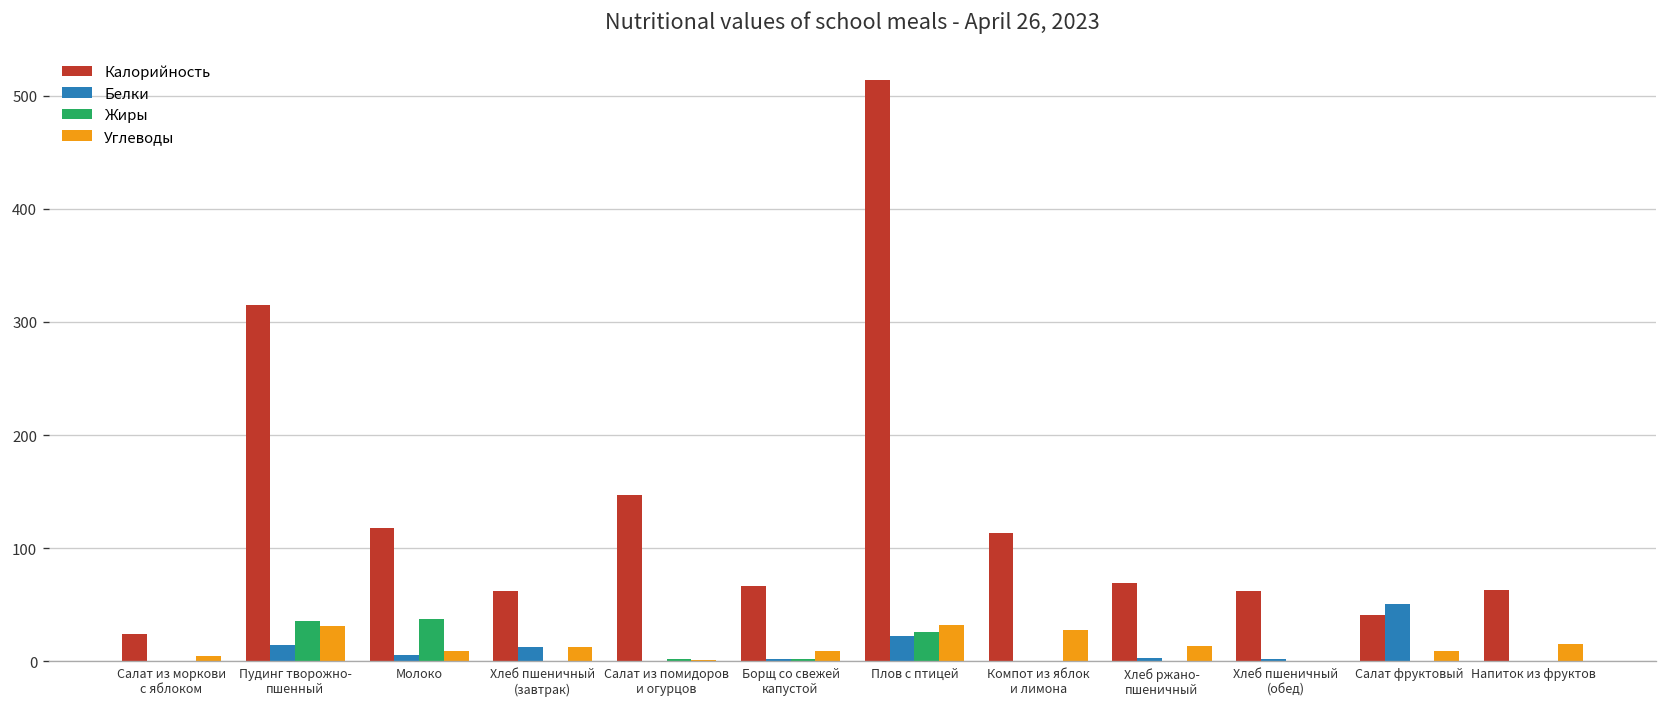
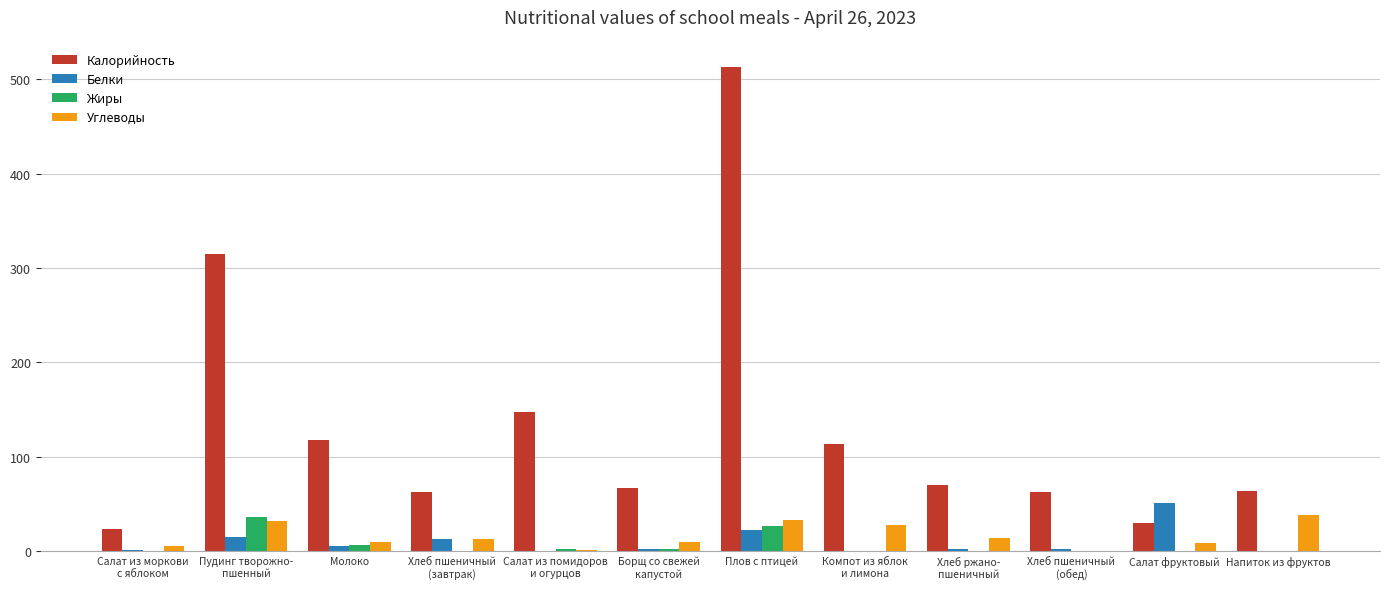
Жиры, Молоко: 40 -> 10
Калорийность, Салат фруктовый: 40 -> 30
Углеводы, Напиток из фруктов: 20 -> 40
